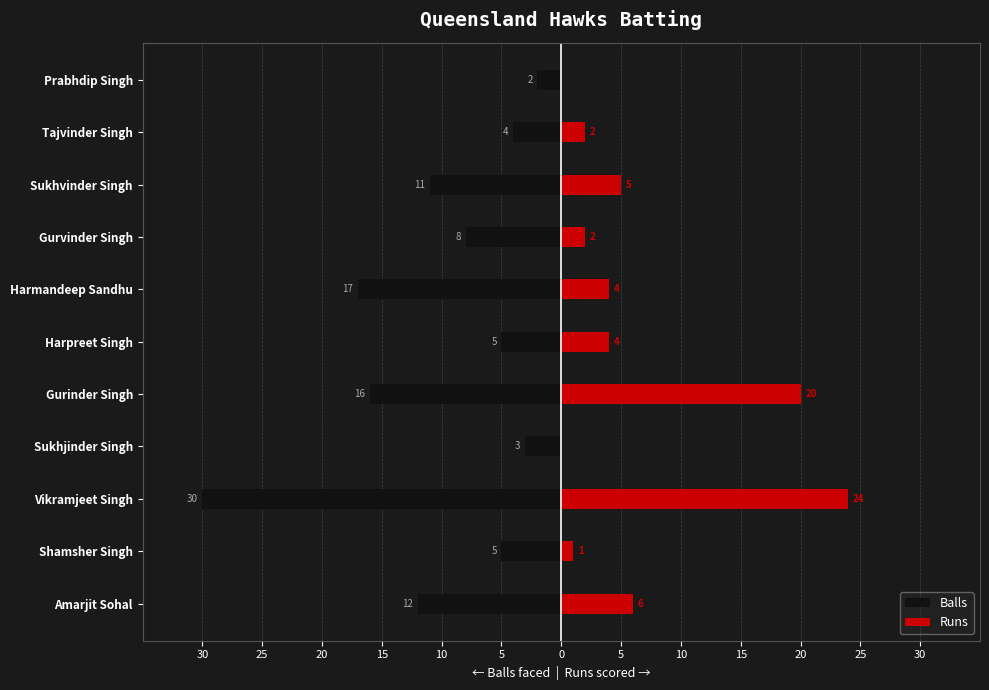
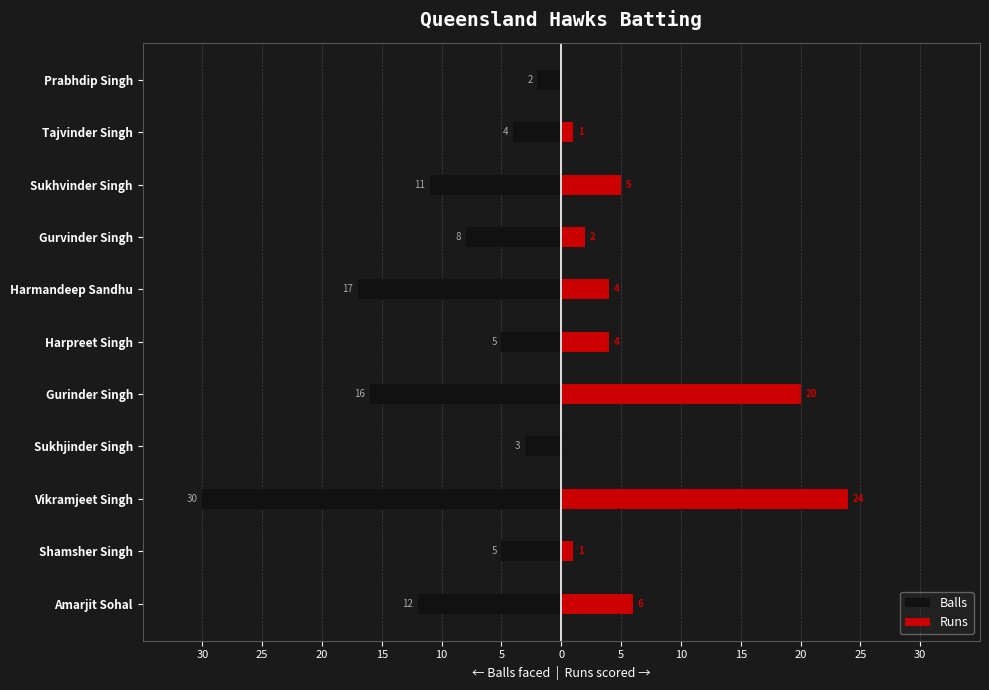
Runs, Tajvinder Singh: 2 -> 1
